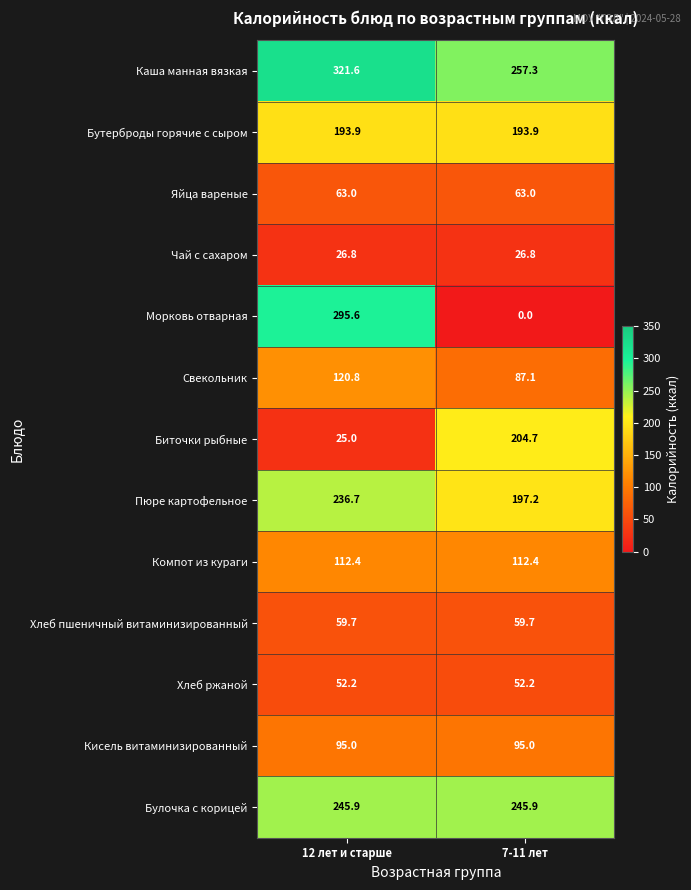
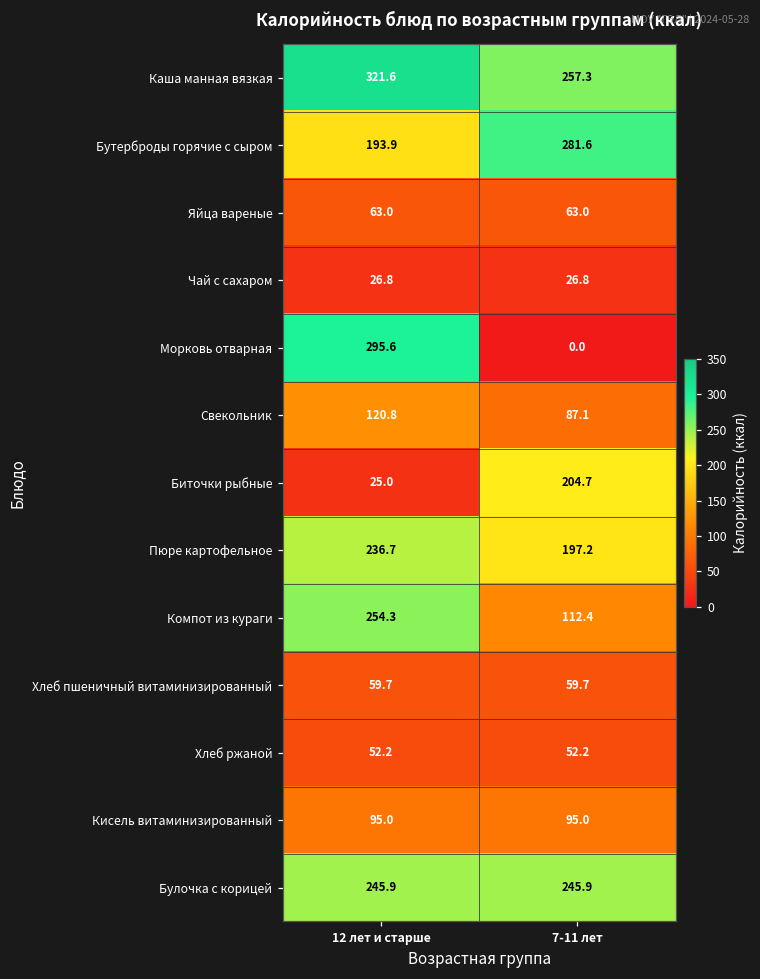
Бутерброды горячие с сыром, 7-11 лет: 193.9 -> 281.6
Компот из кураги, 12 лет и старше: 112.4 -> 254.3
